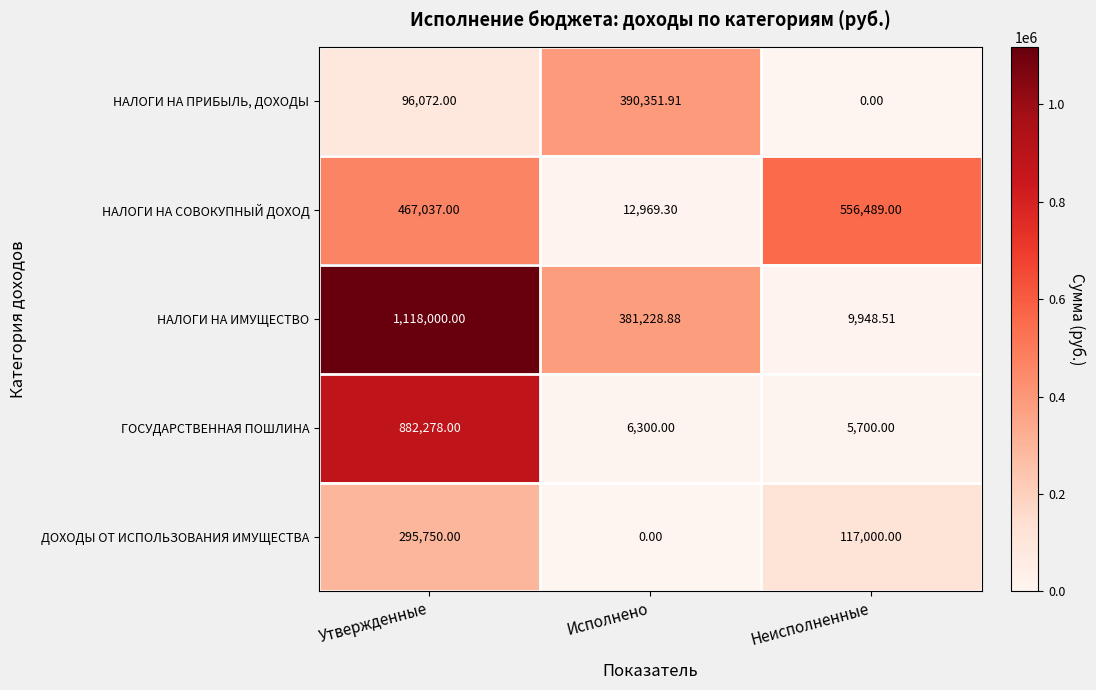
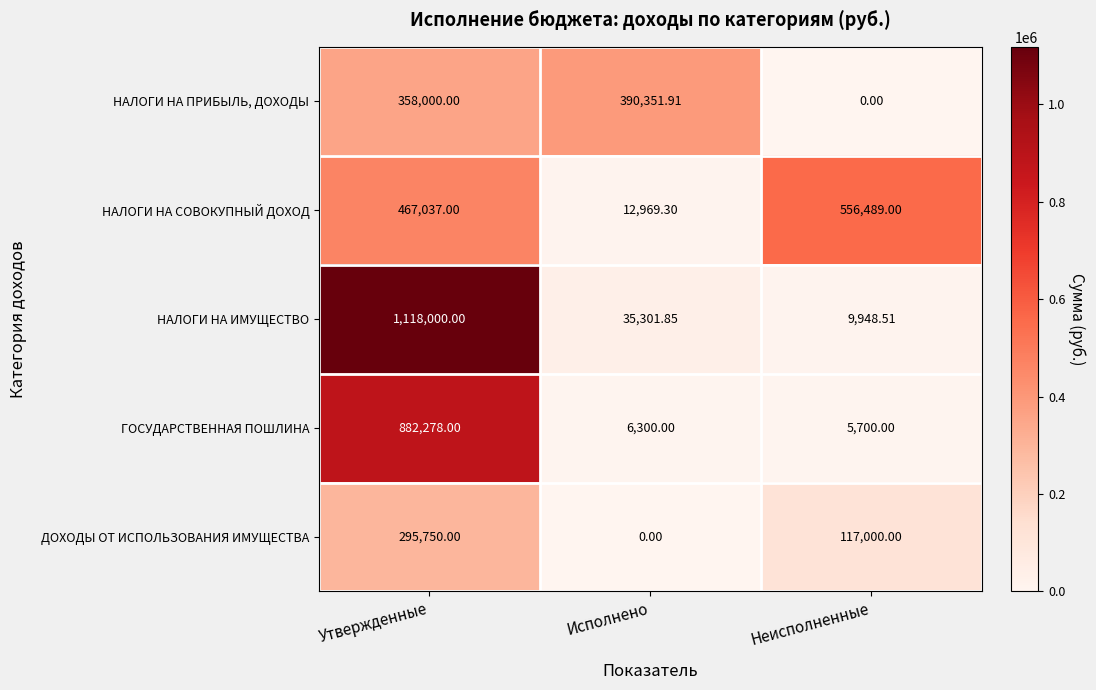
НАЛОГИ НА ПРИБЫЛЬ, ДОХОДЫ, Утвержденные: 96,072.00 -> 358,000.00
НАЛОГИ НА ИМУЩЕСТВО, Исполнено: 381,228.88 -> 35,301.85
